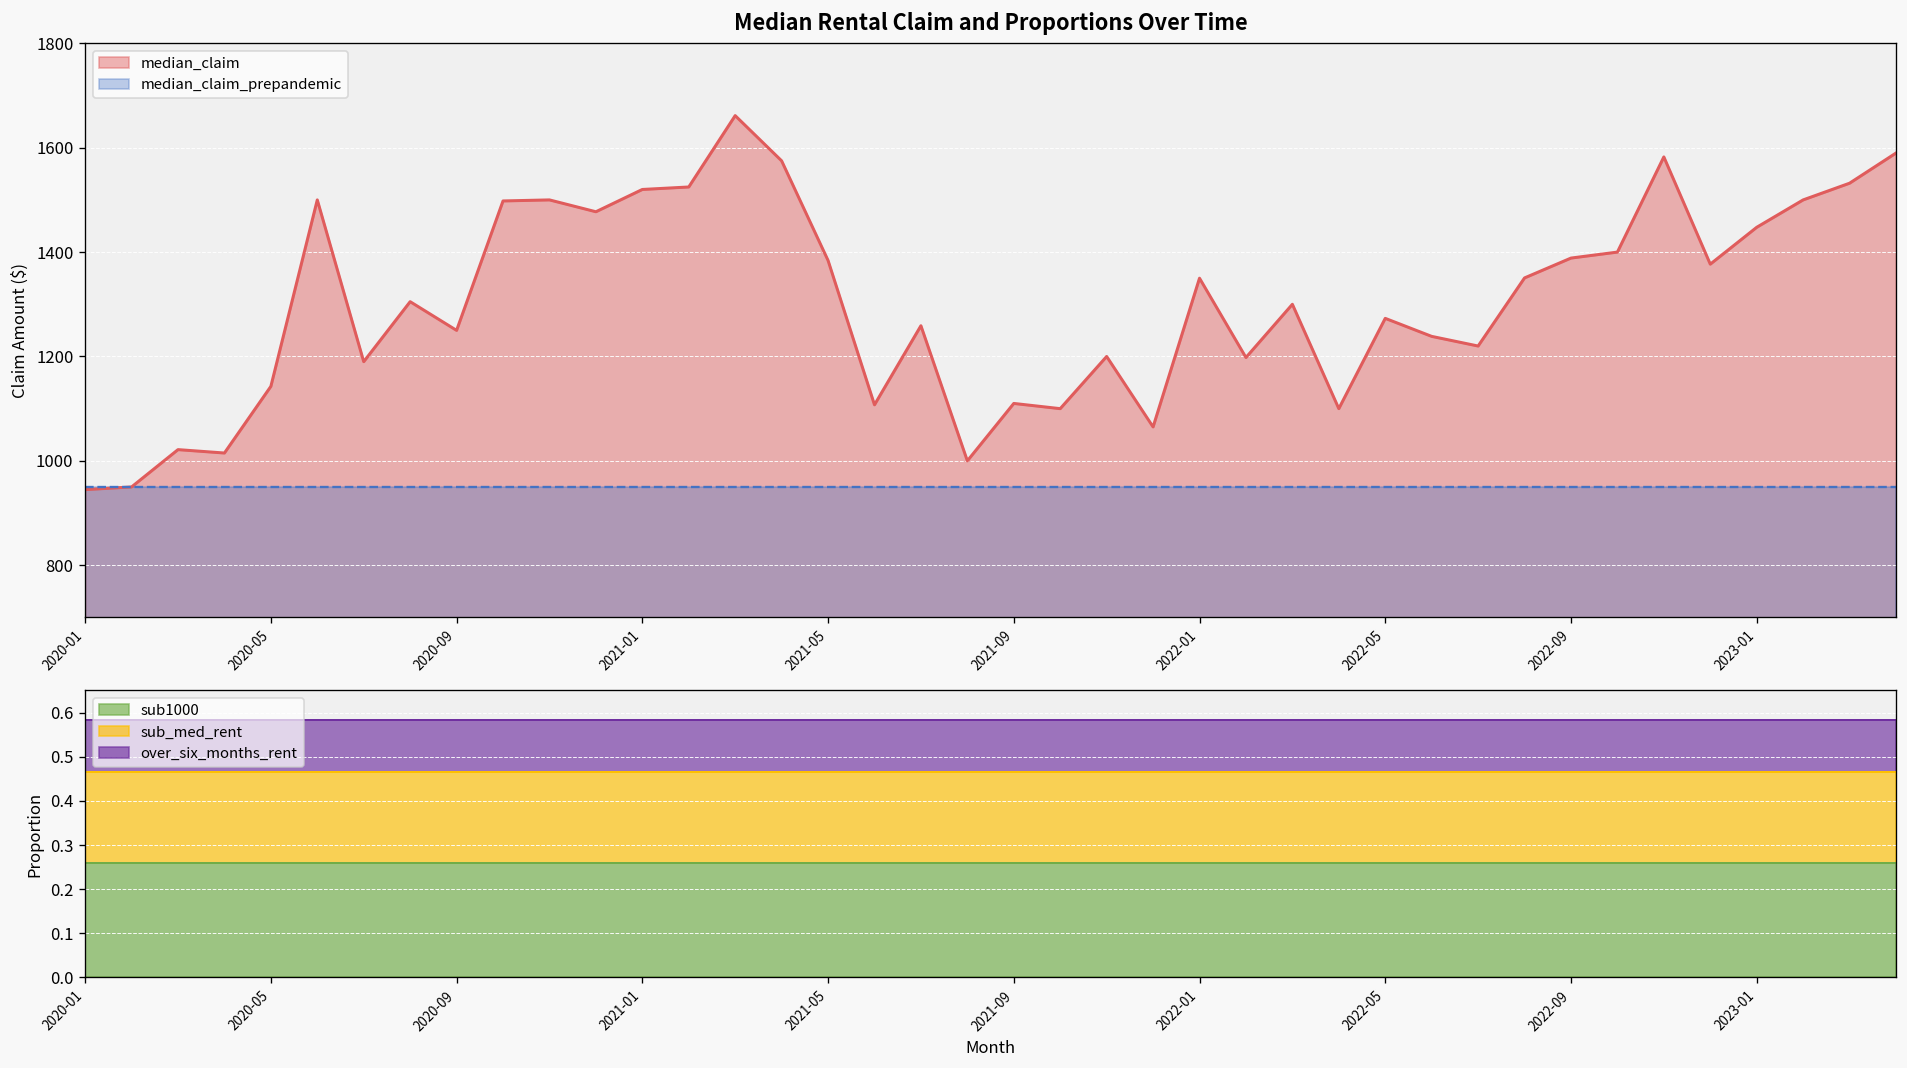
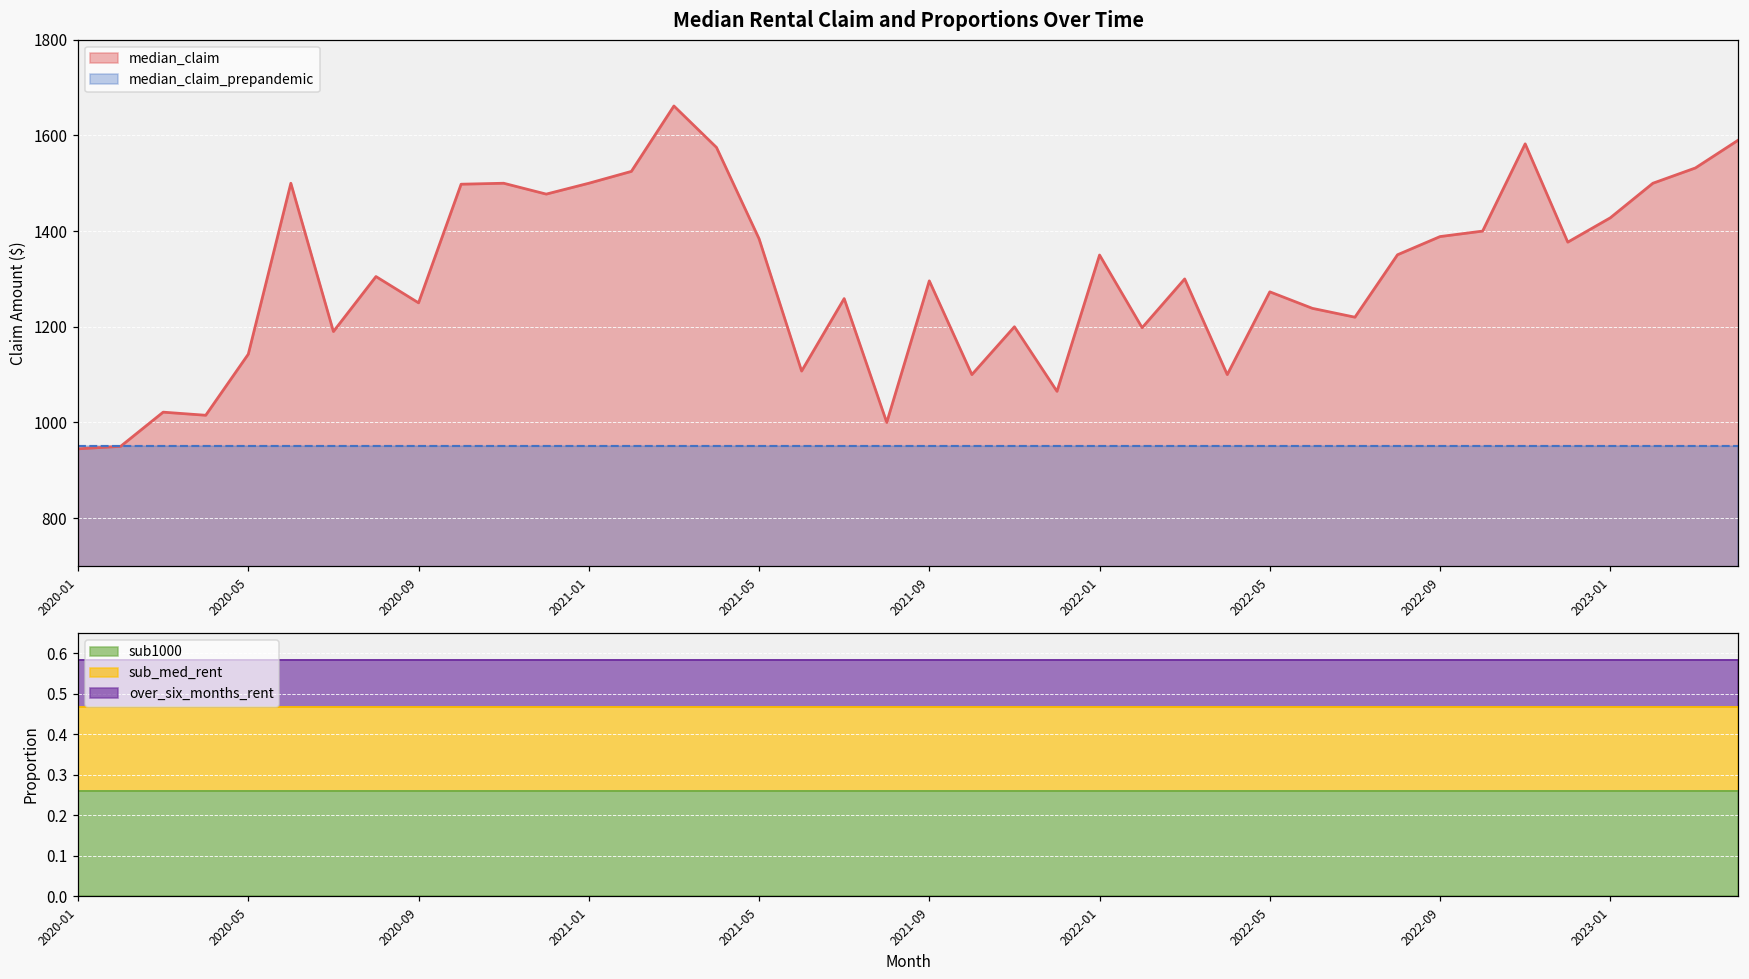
Median Rental Claim and Proportions Over Time, median_claim, 2021-01: 1520 -> 1500
Median Rental Claim and Proportions Over Time, median_claim, 2021-09: 1110 -> 1300
Median Rental Claim and Proportions Over Time, median_claim, 2023-01: 1450 -> 1430
